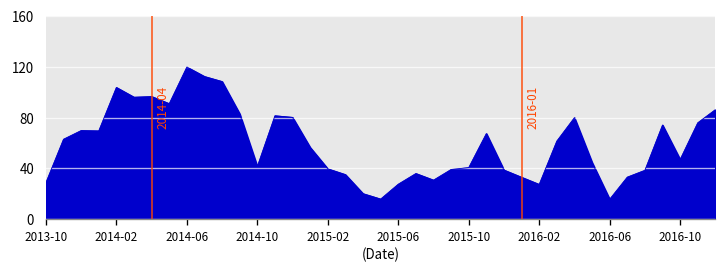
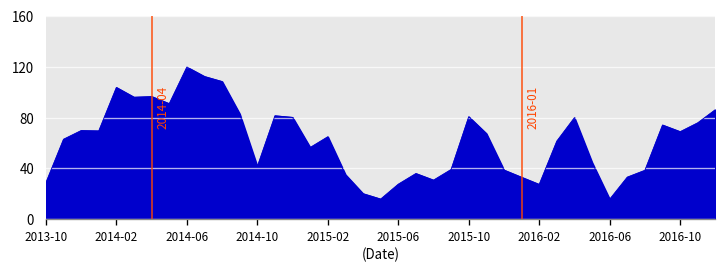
2015-02: 40 -> 65
2015-10: 41 -> 81
2016-10: 47 -> 69
